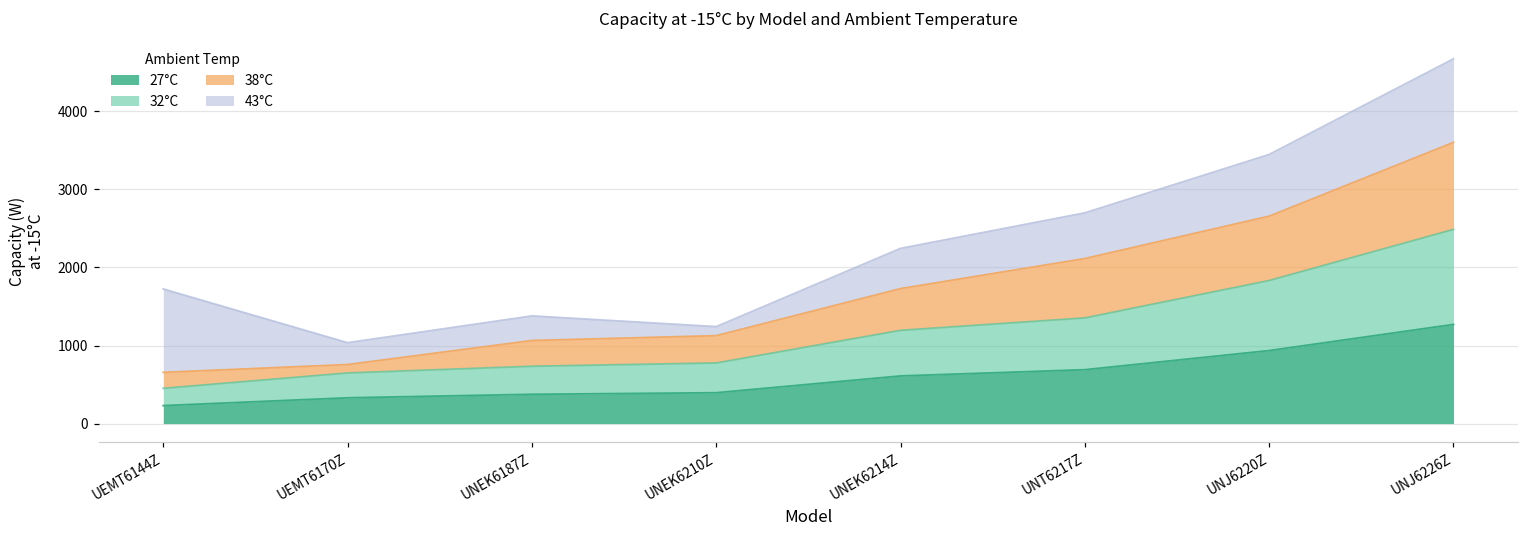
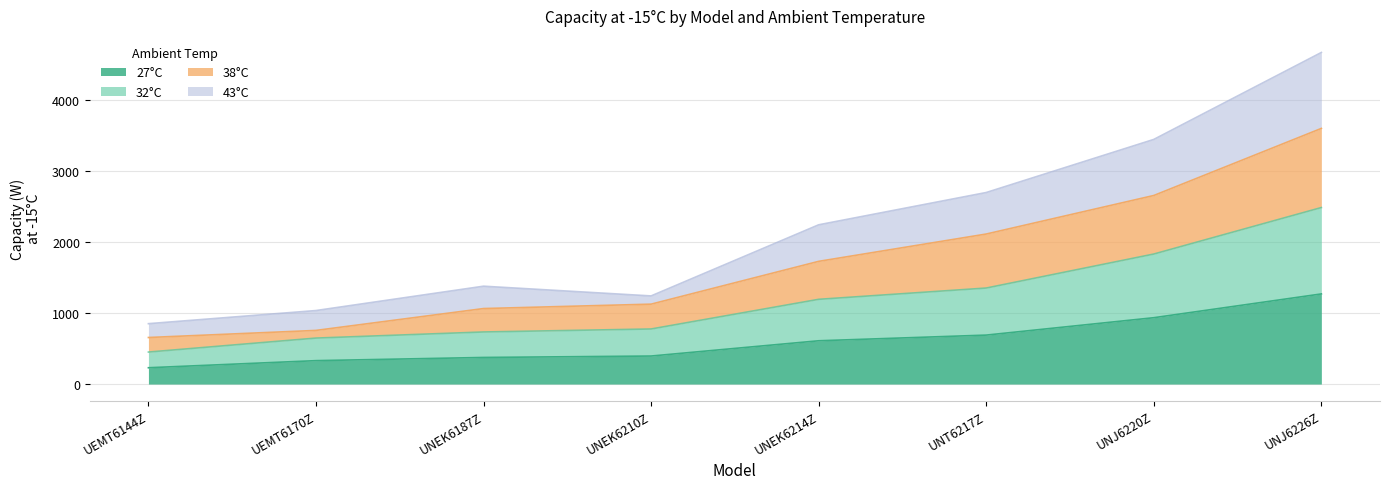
43°C, UEMT6144Z: 1100 -> 200
